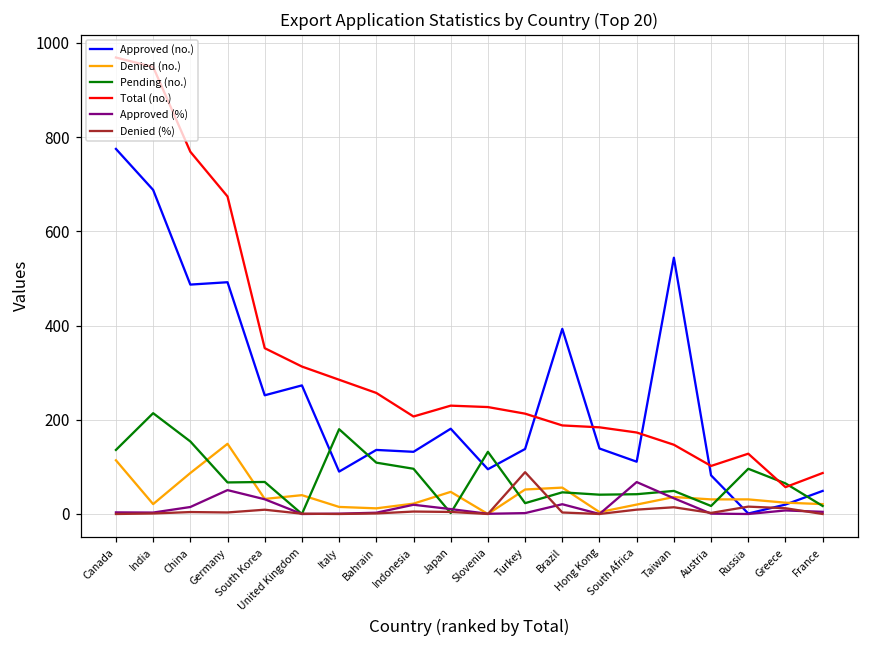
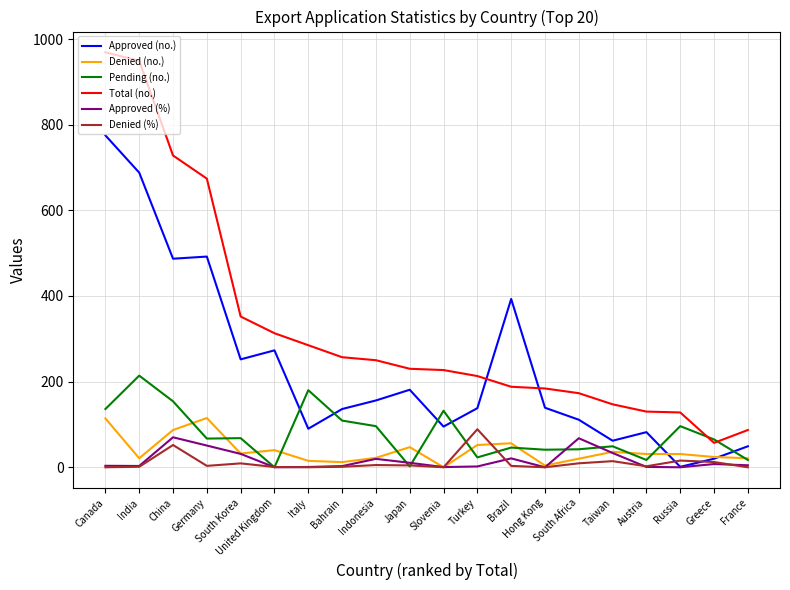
Total (no.), China: 770 -> 730
Approved (%), China: 10 -> 70
Denied (%), China: 0 -> 50
Denied (no.), Germany: 150 -> 120
Approved (no.), Indonesia: 130 -> 160
Total (no.), Indonesia: 210 -> 250
Approved (no.), Taiwan: 540 -> 60
Total (no.), Austria: 100 -> 130
